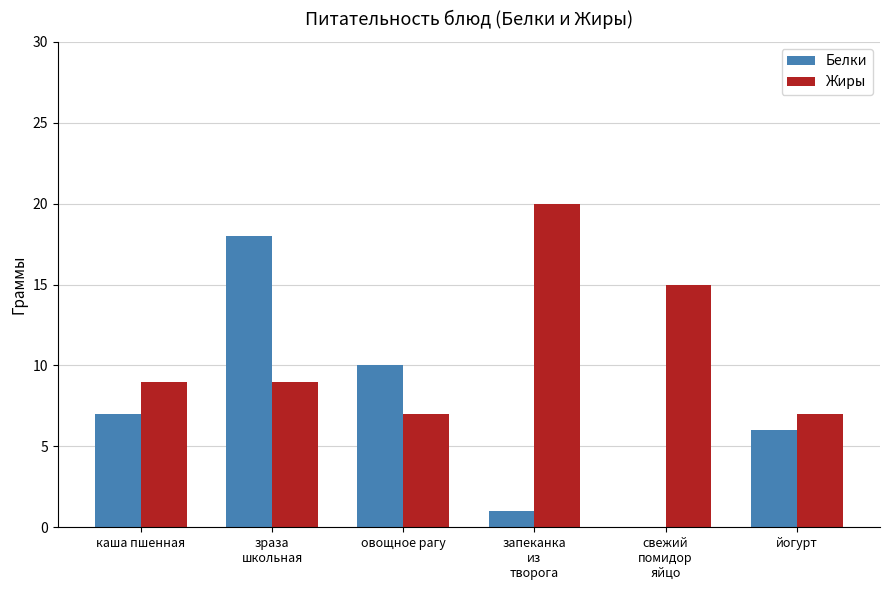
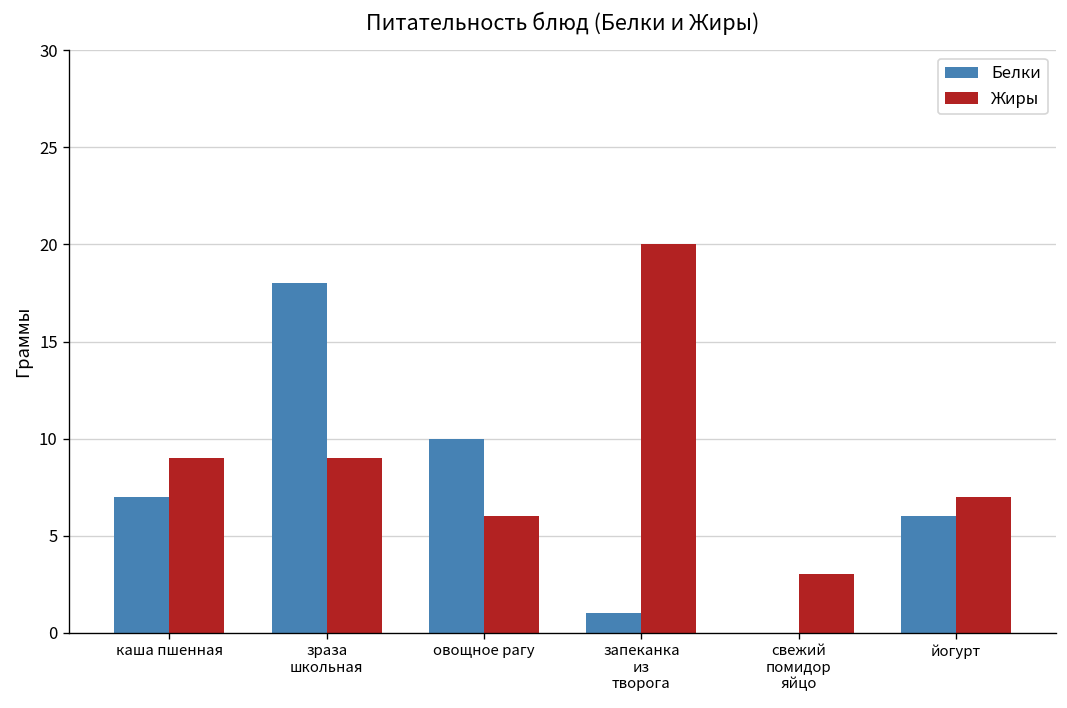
Жиры, овощное рагу: 7 -> 6
Жиры, свежий помидор яйцо: 15 -> 3
